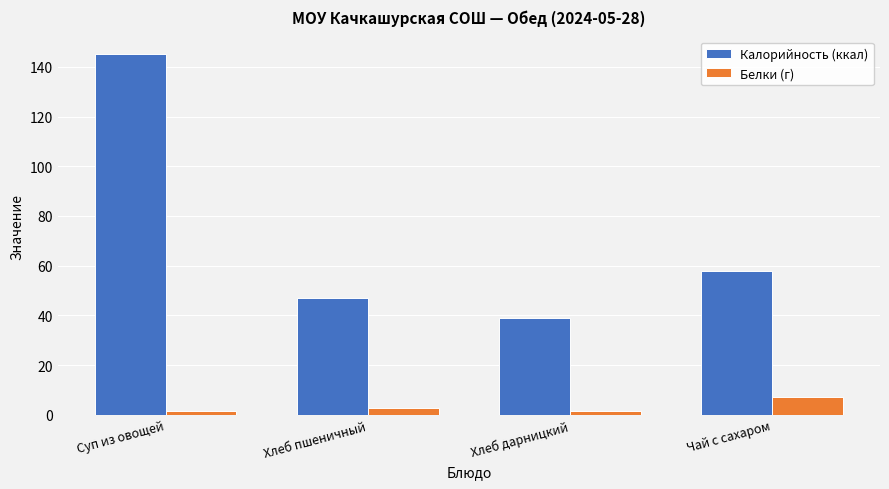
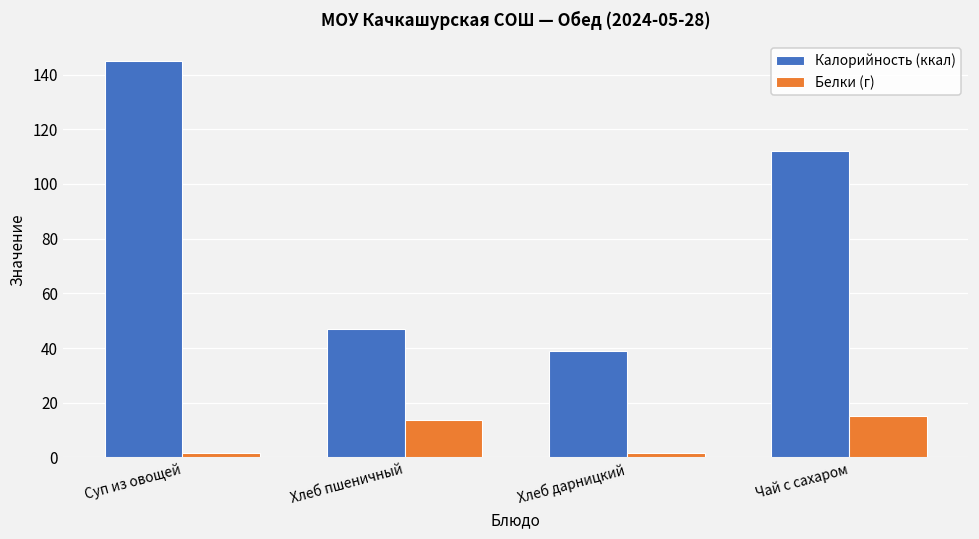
Белки (г), Хлеб пшеничный: 3 -> 14
Калорийность (ккал), Чай с сахаром: 58 -> 112
Белки (г), Чай с сахаром: 7 -> 15
